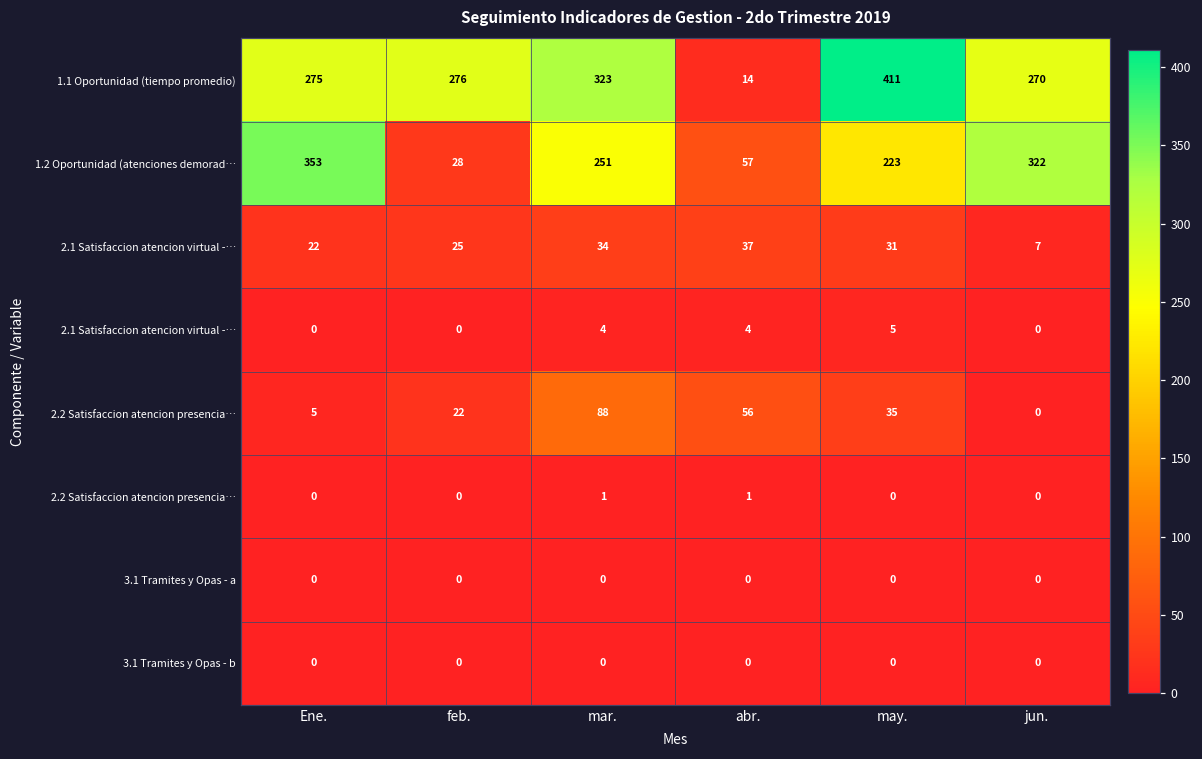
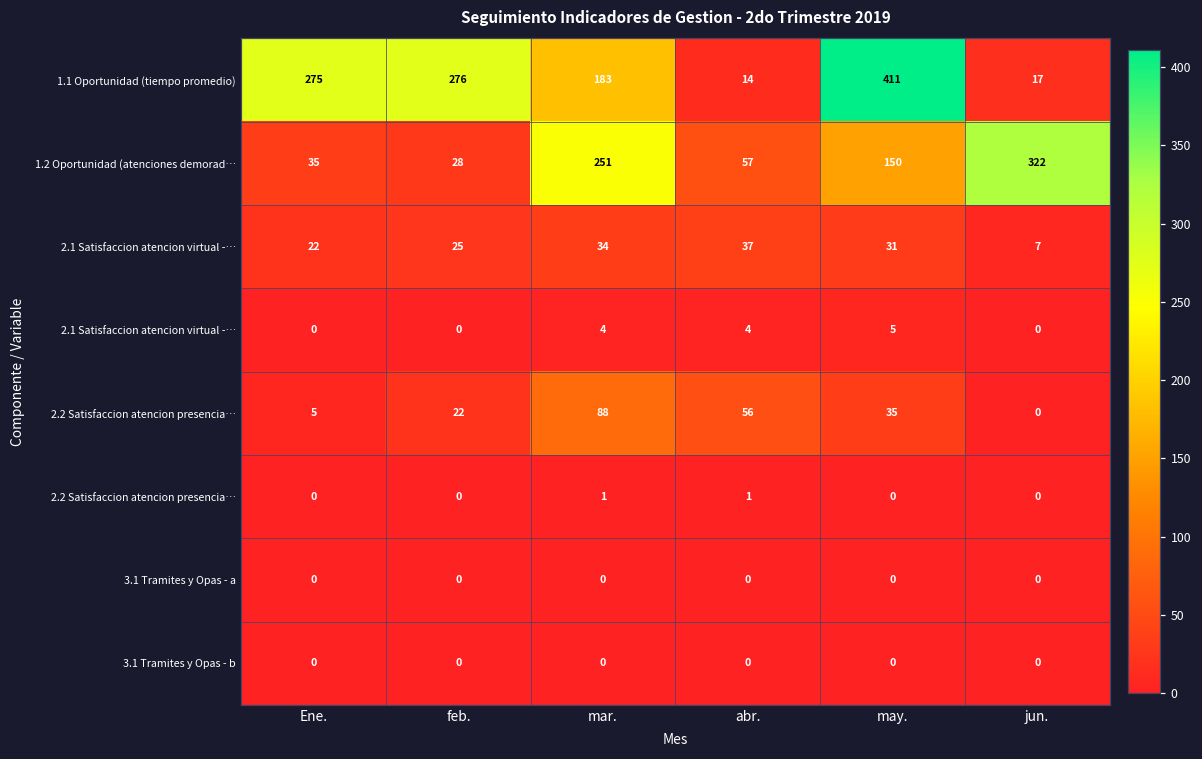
1.1 Oportunidad (tiempo promedio), mar.: 323 -> 183
1.1 Oportunidad (tiempo promedio), jun.: 270 -> 17
1.2 Oportunidad (atenciones demorad…, Ene.: 353 -> 35
1.2 Oportunidad (atenciones demorad…, may.: 223 -> 150
